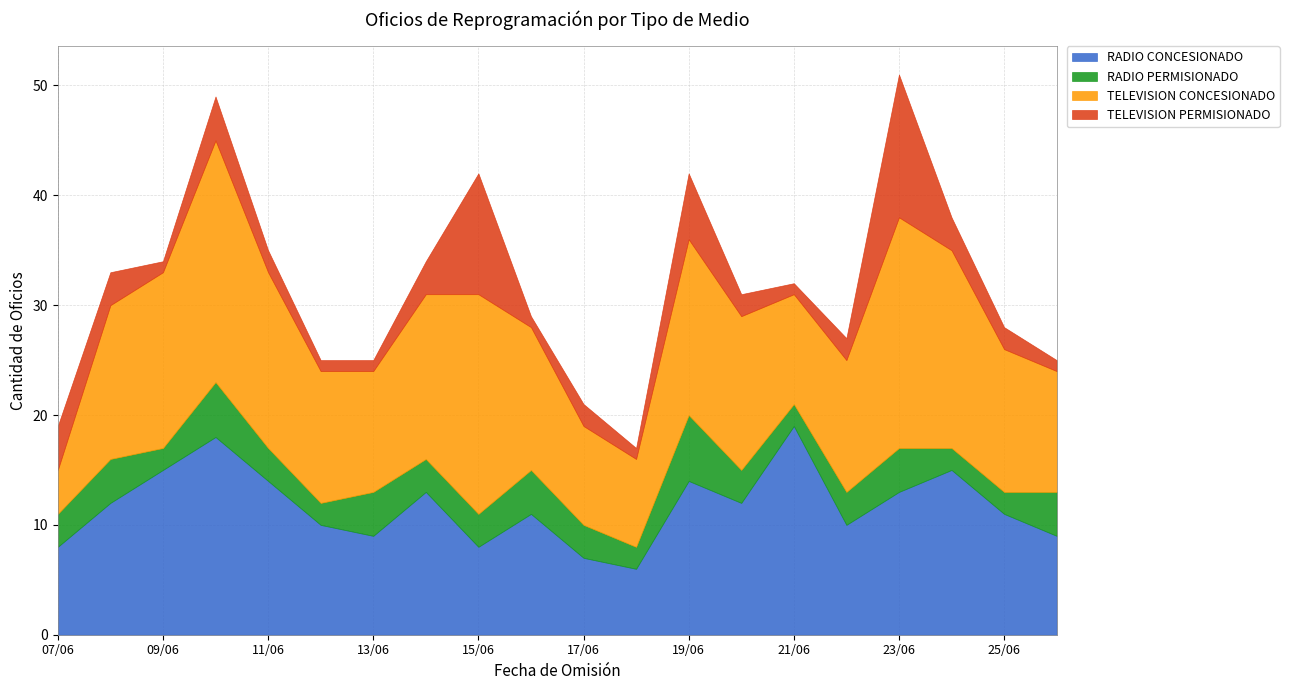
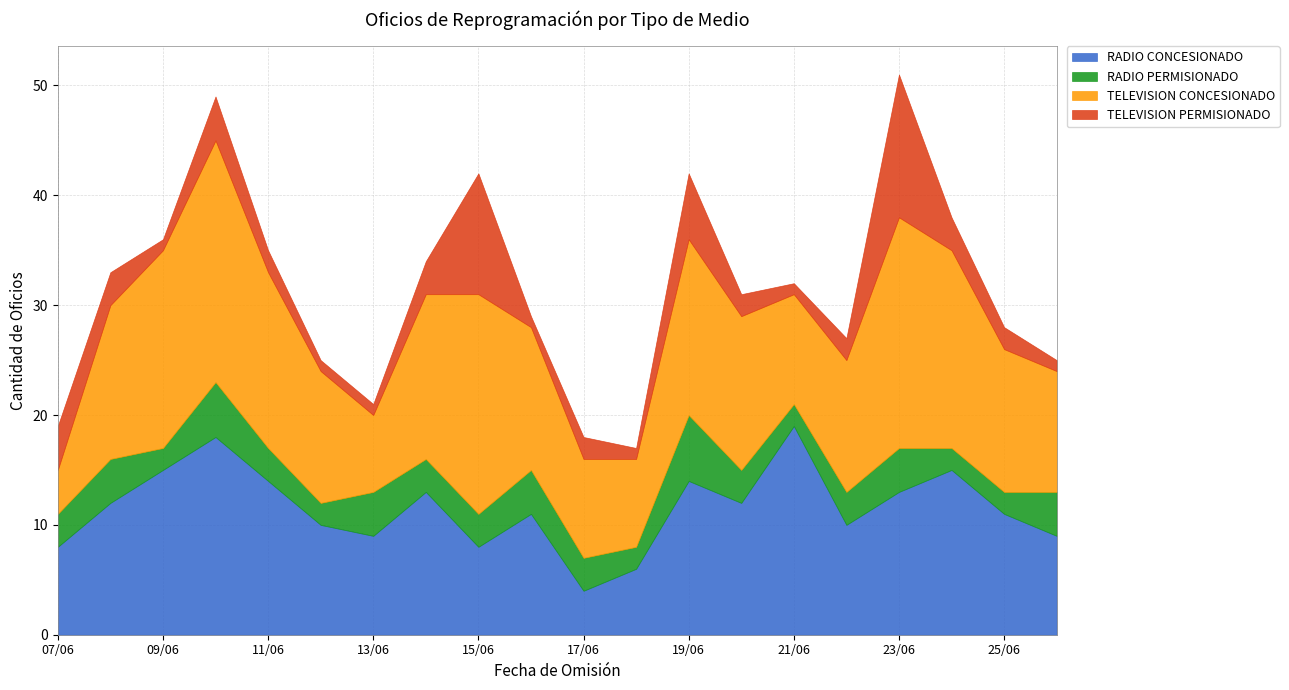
TELEVISION CONCESIONADO, 09/06: 16 -> 18
TELEVISION CONCESIONADO, 13/06: 11 -> 7
RADIO CONCESIONADO, 17/06: 7 -> 4
